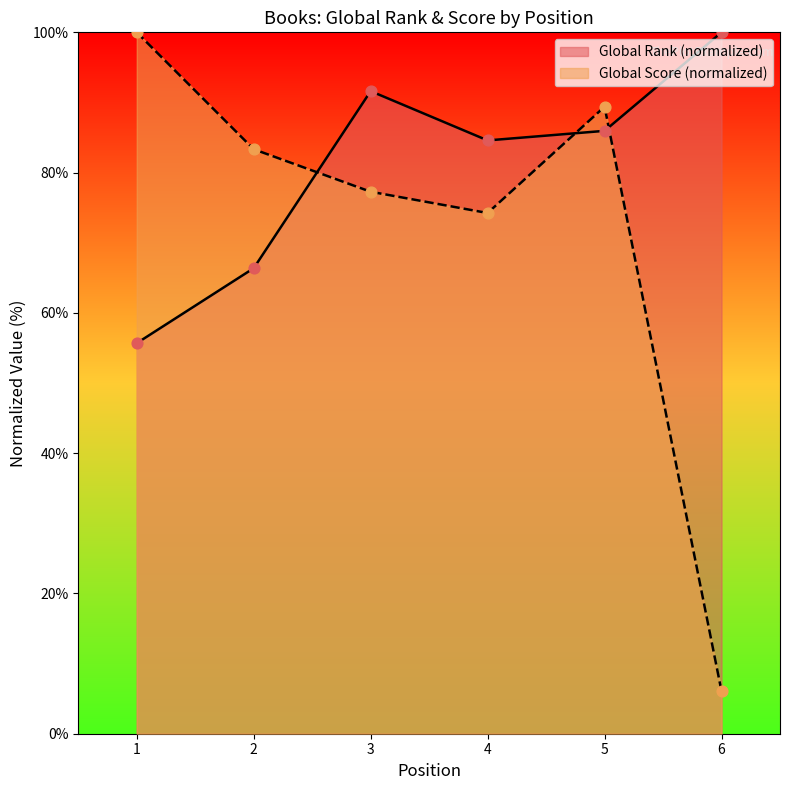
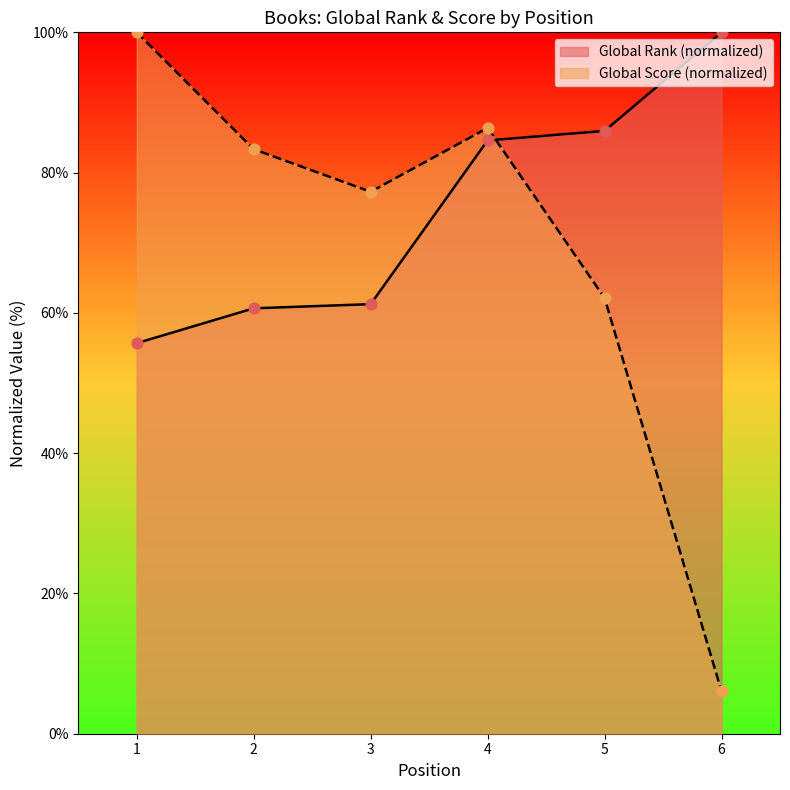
Global Rank (normalized), 2: 66% -> 61%
Global Rank (normalized), 3: 92% -> 61%
Global Score (normalized), 4: 74% -> 86%
Global Score (normalized), 5: 89% -> 62%
